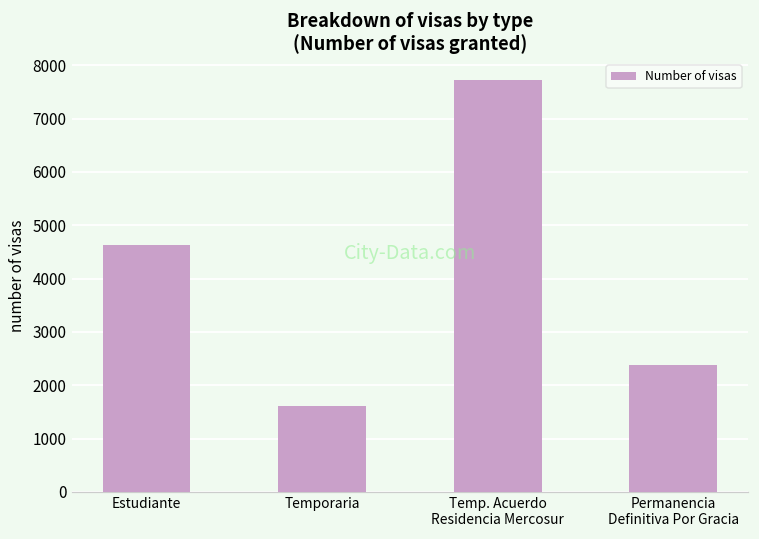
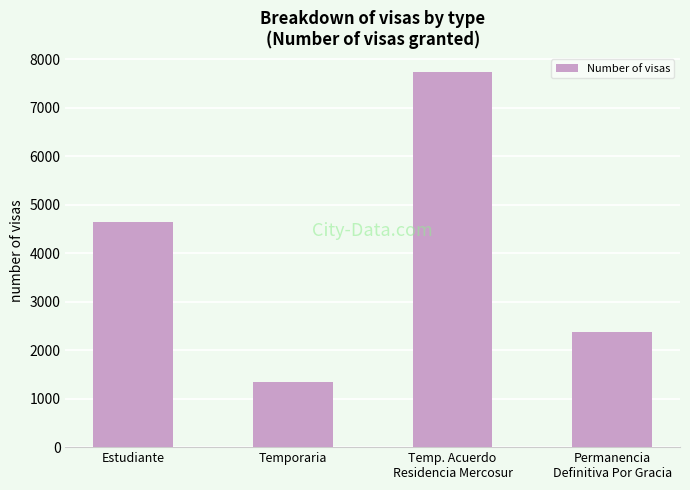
Temporaria: 1600 -> 1400
